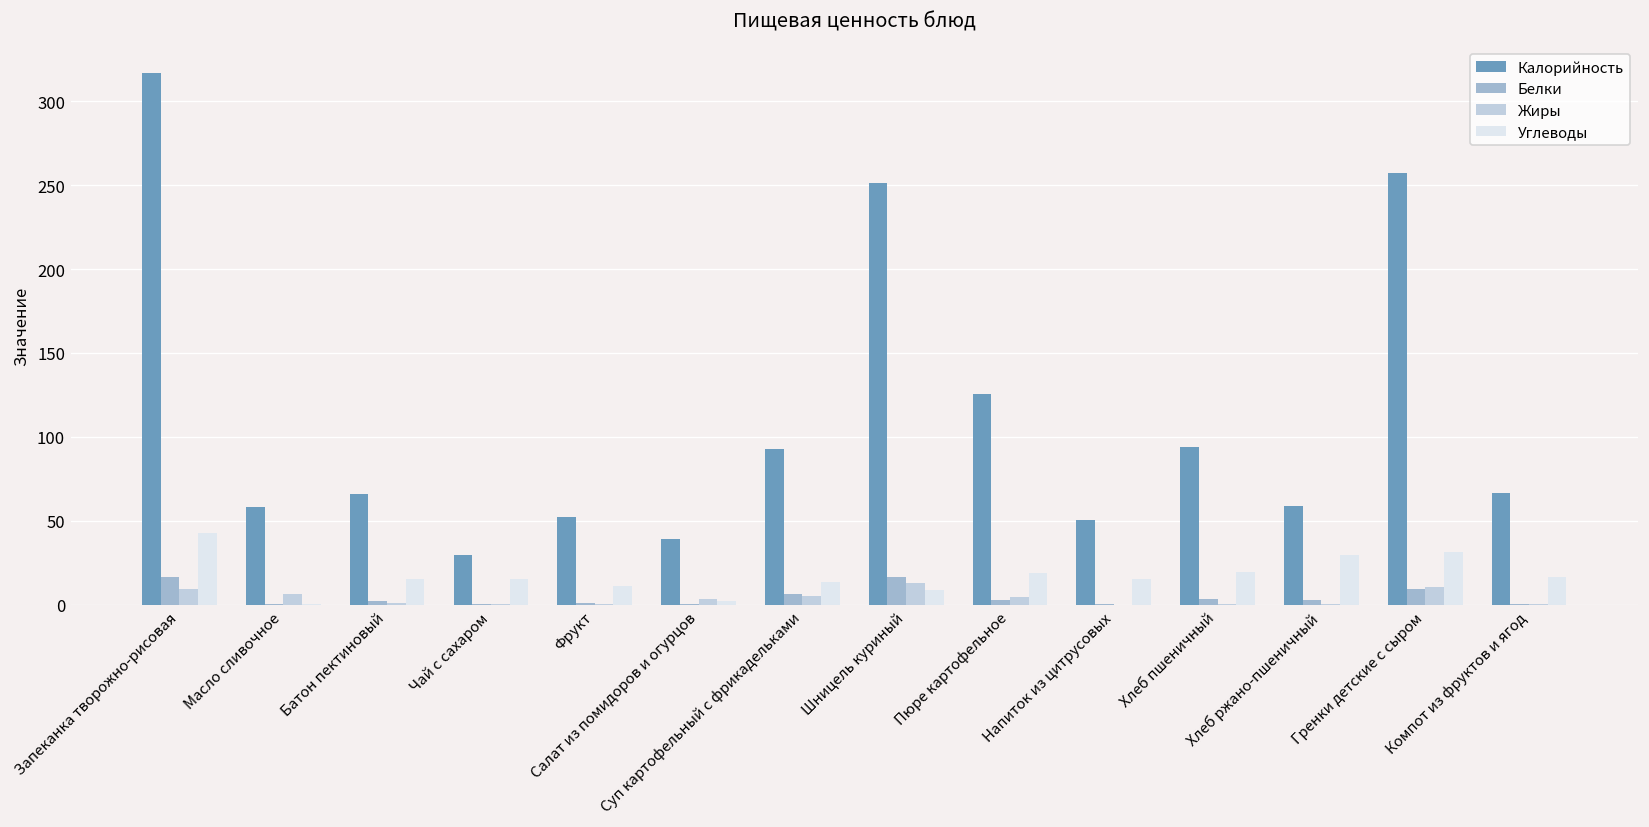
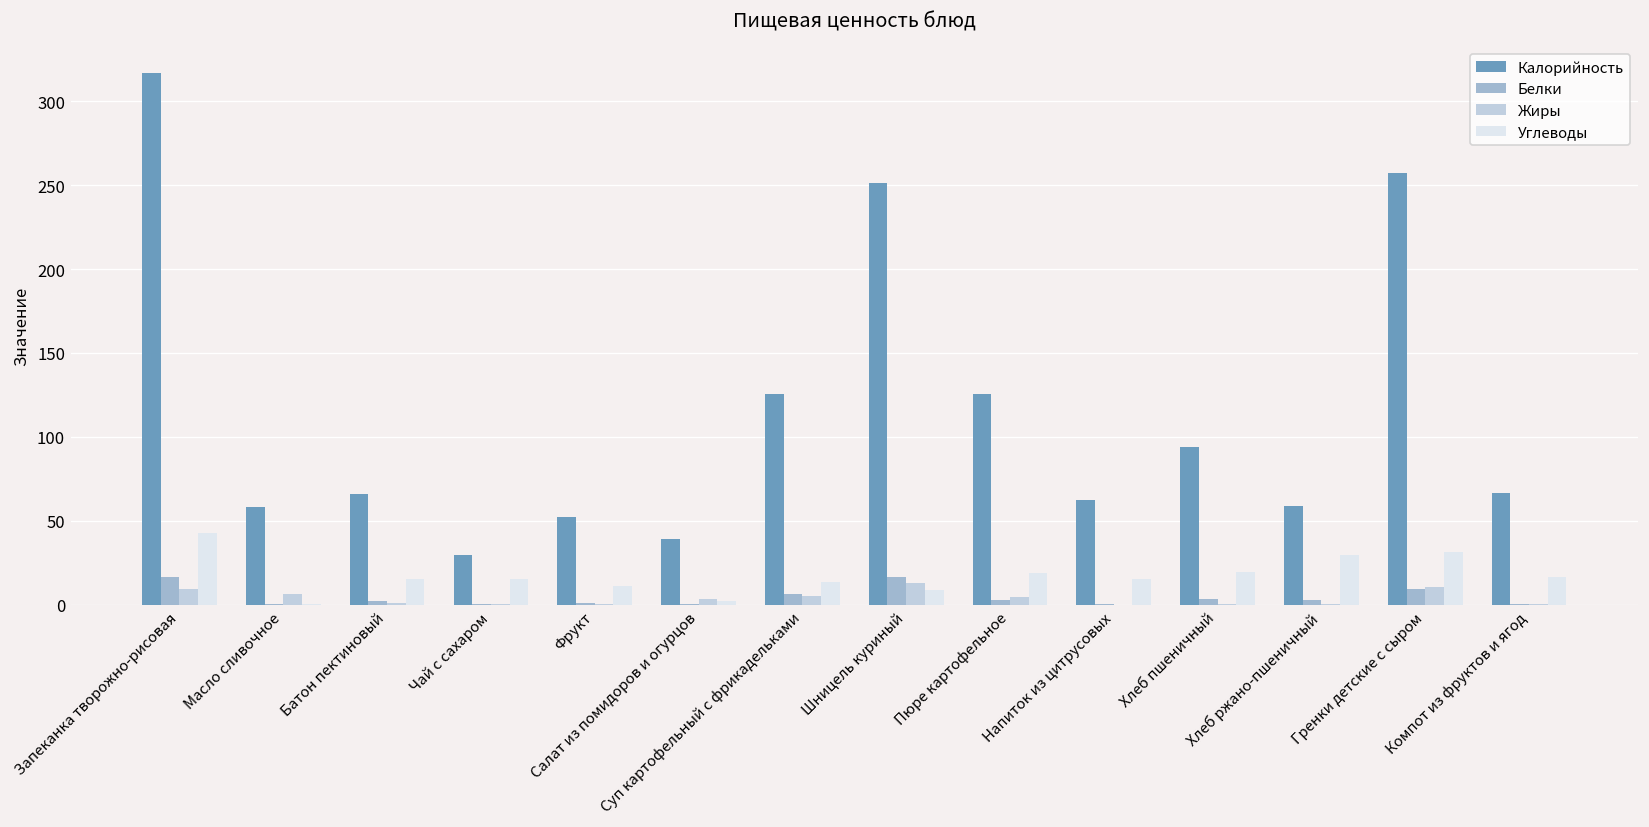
Калорийность, Суп картофельный с фрикадельками: 93 -> 126
Калорийность, Напиток из цитрусовых: 50 -> 62
